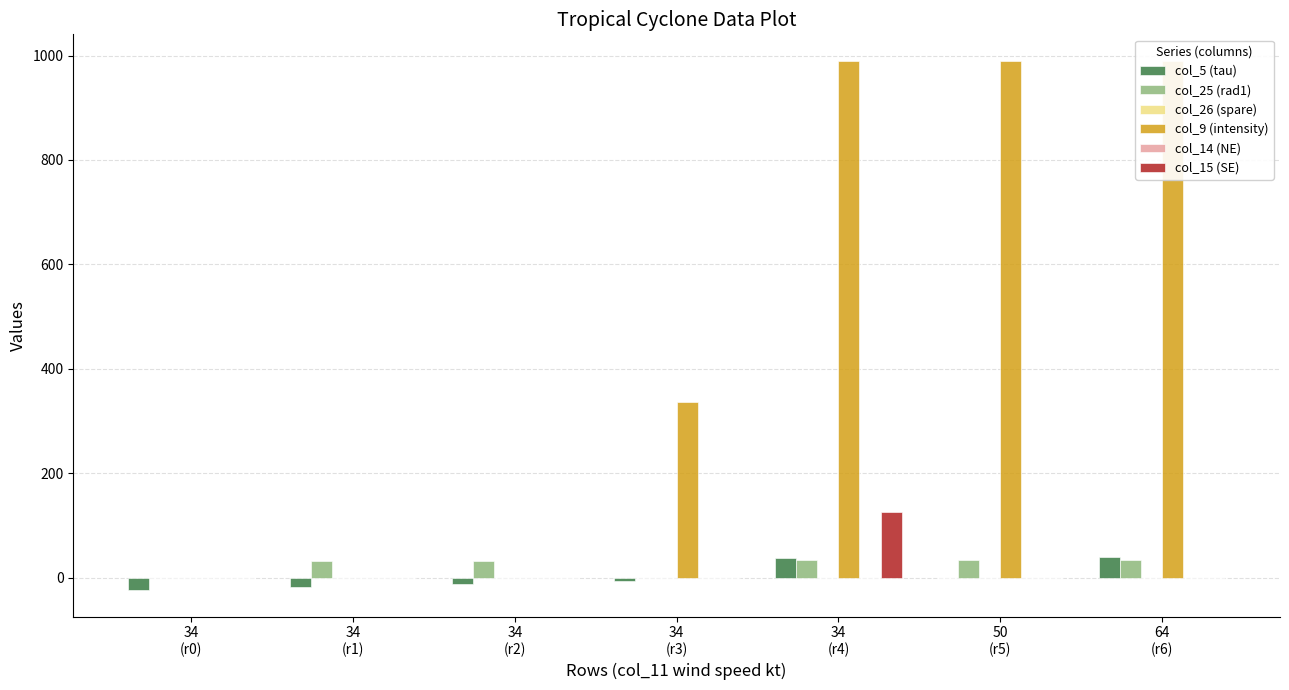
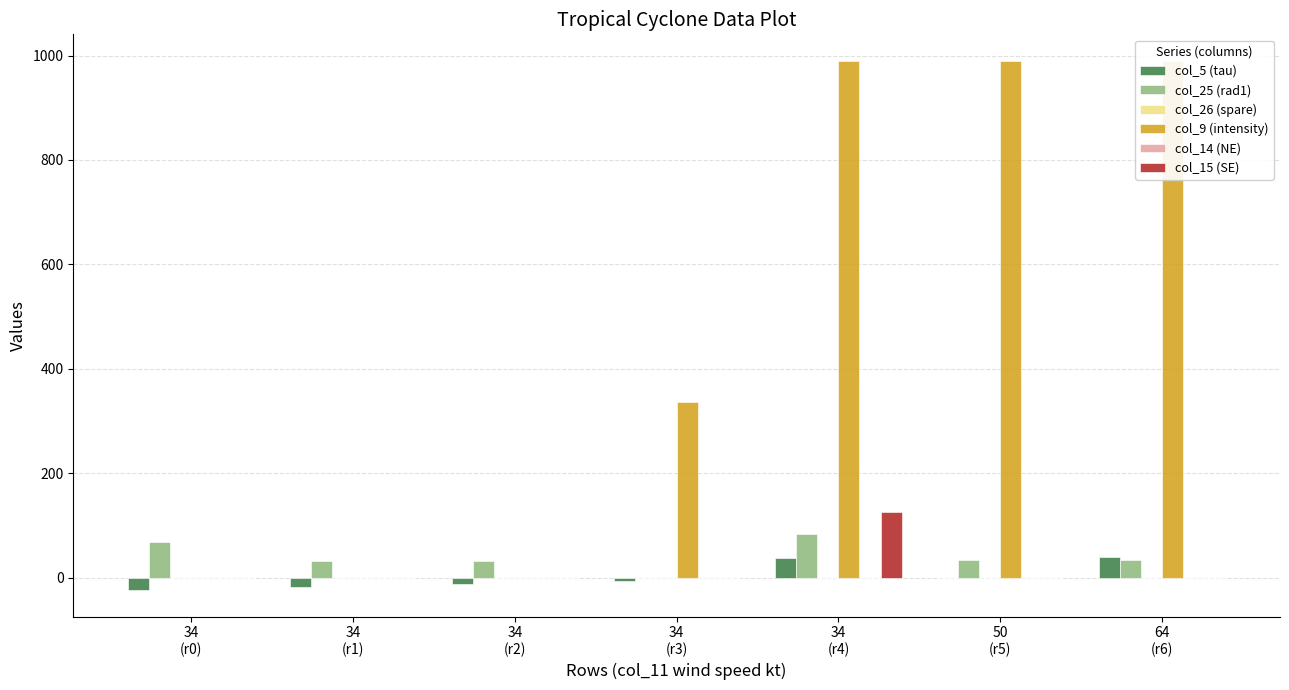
col_25 (rad1), 34 (r0): 0 -> 70
col_25 (rad1), 34 (r4): 30 -> 80
